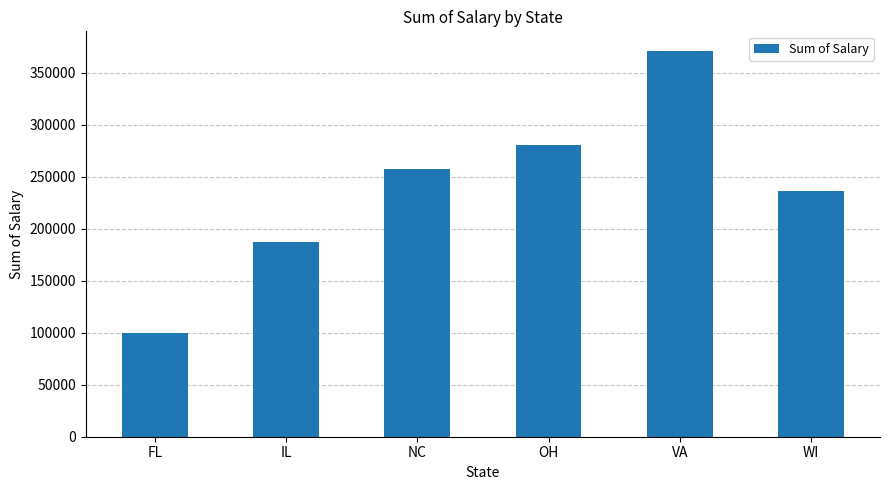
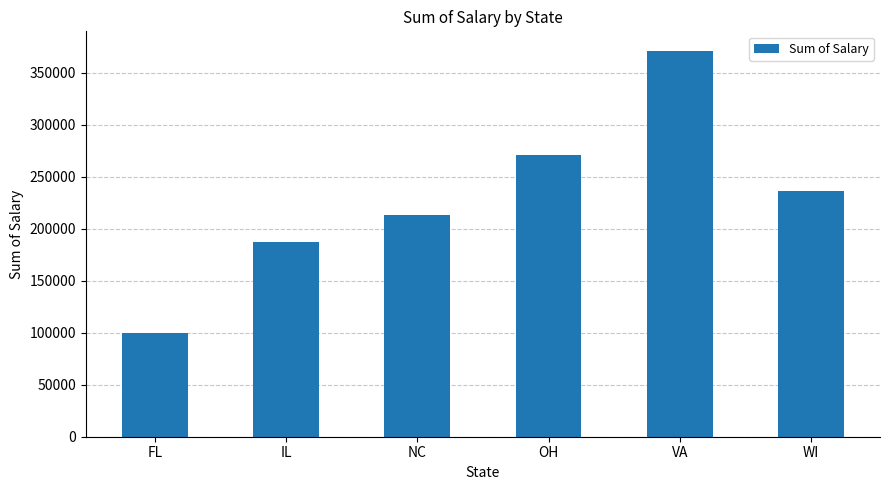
NC: 257000 -> 213000
OH: 280000 -> 271000
